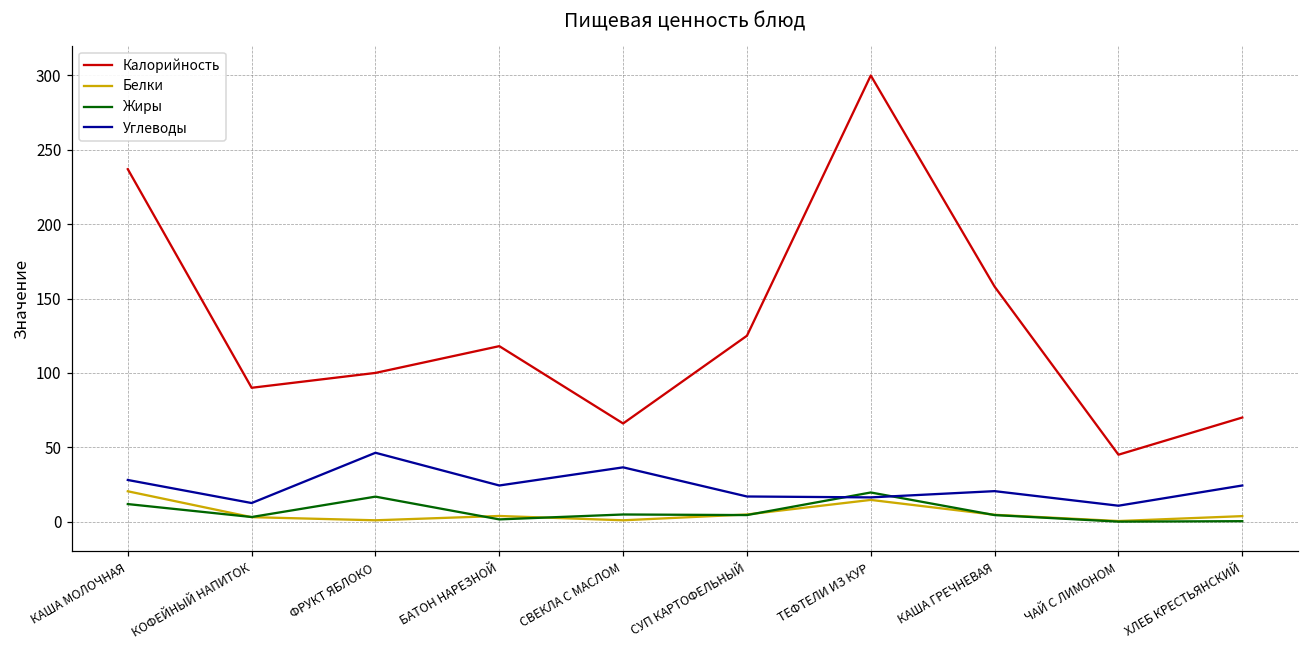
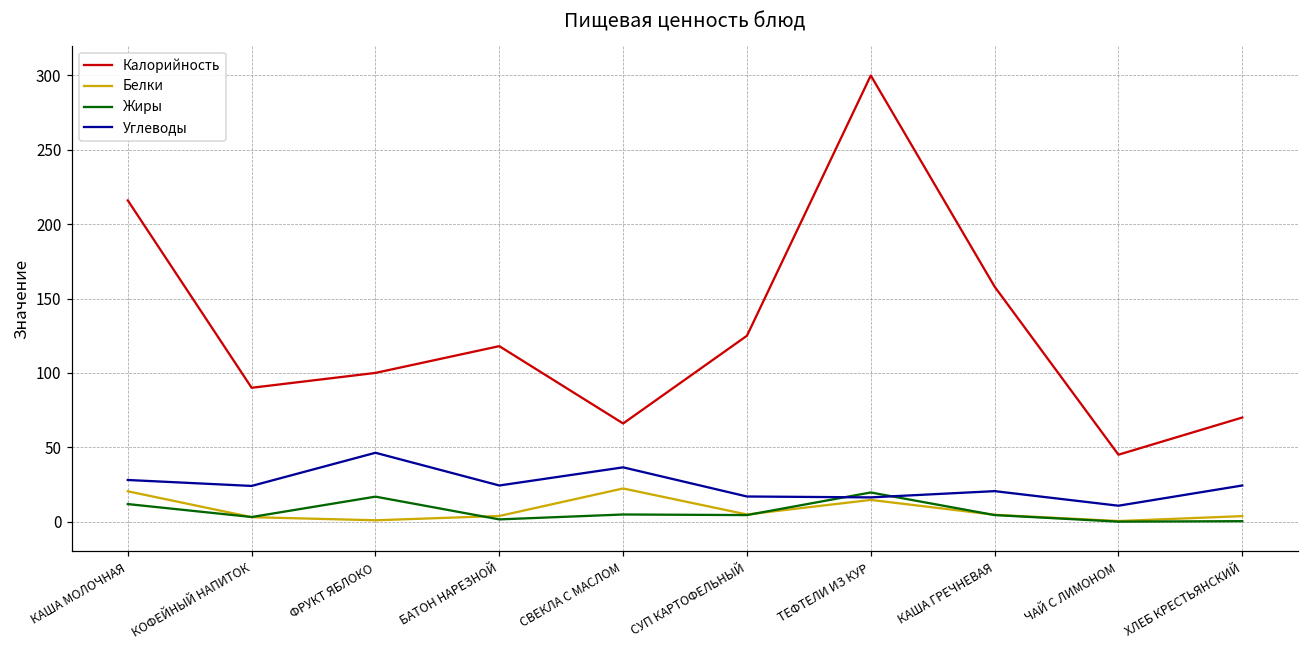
Калорийность, КАША МОЛОЧНАЯ: 237 -> 216
Углеводы, КОФЕЙНЫЙ НАПИТОК: 13 -> 24
Белки, СВЕКЛА С МАСЛОМ: 1 -> 22
